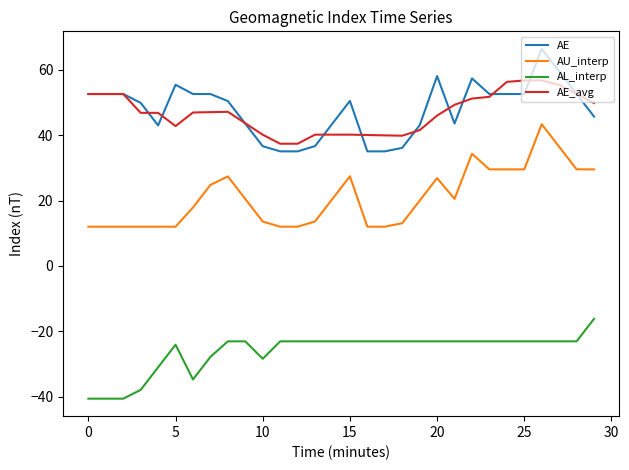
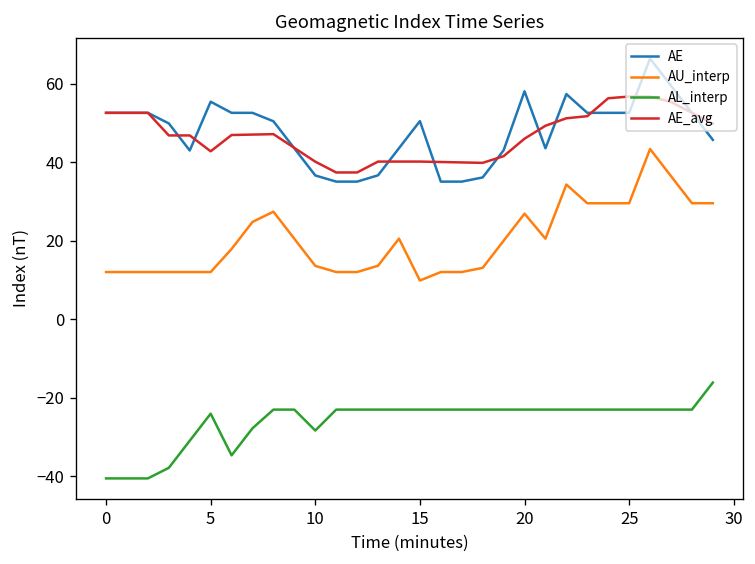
AU_interp, 15: 27 -> 10
